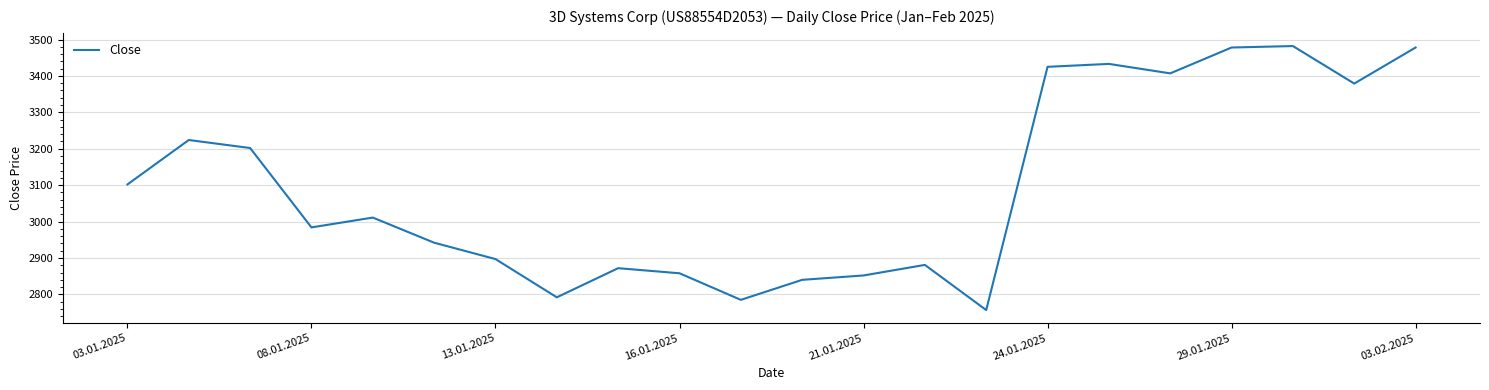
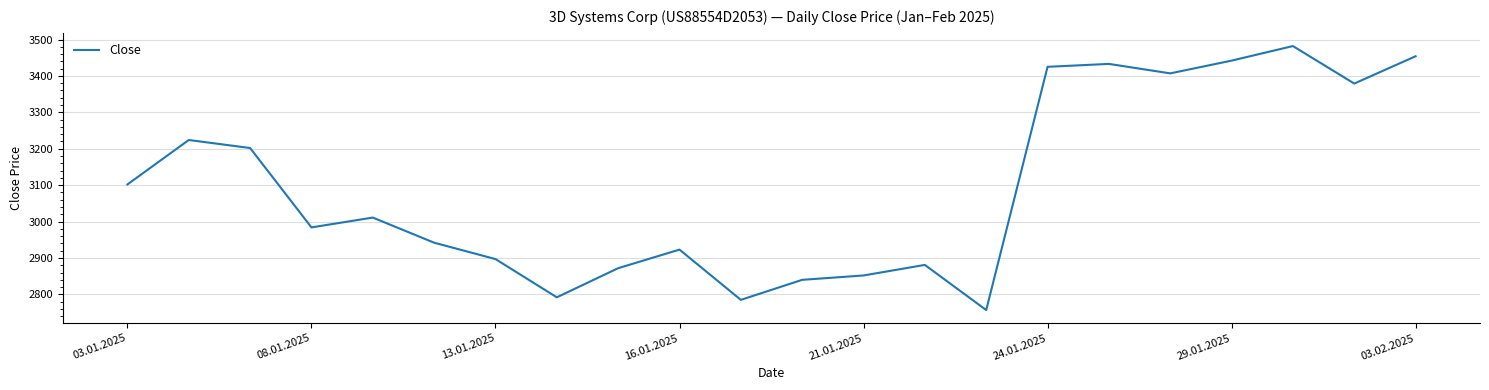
16.01.2025: 2860 -> 2920
29.01.2025: 3480 -> 3440
03.02.2025: 3480 -> 3450
